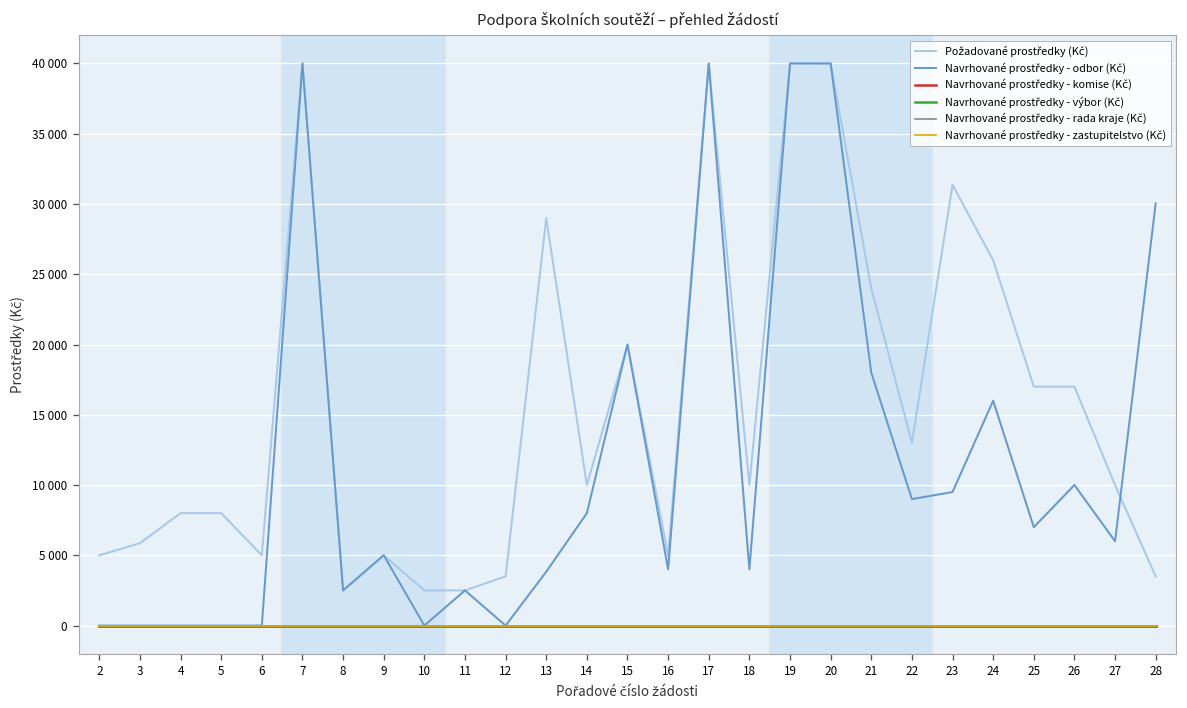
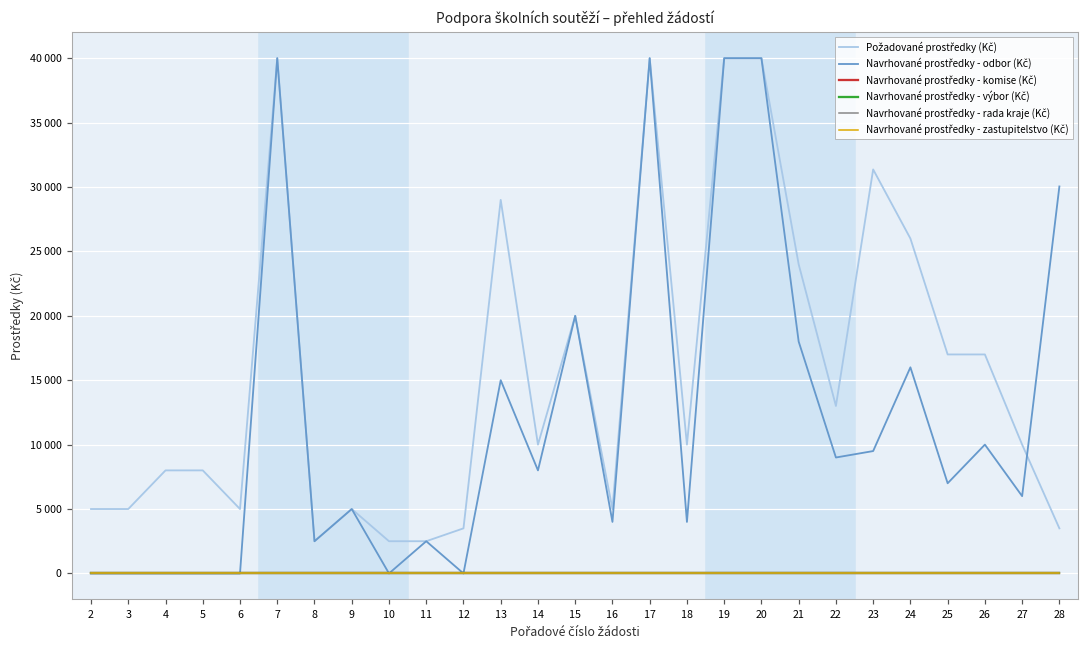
Požadované prostředky (Kč), 3: 5900 -> 5000
Navrhované prostředky - odbor (Kč), 13: 3800 -> 15000
